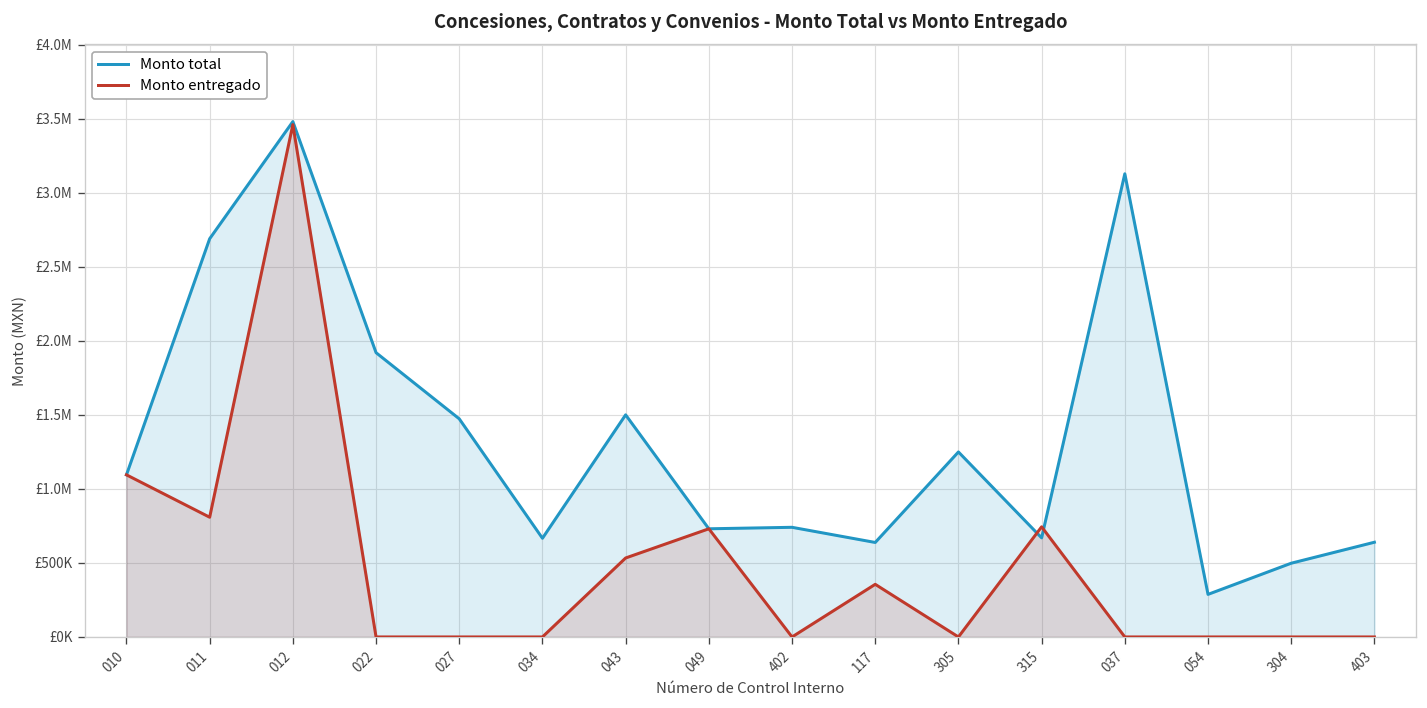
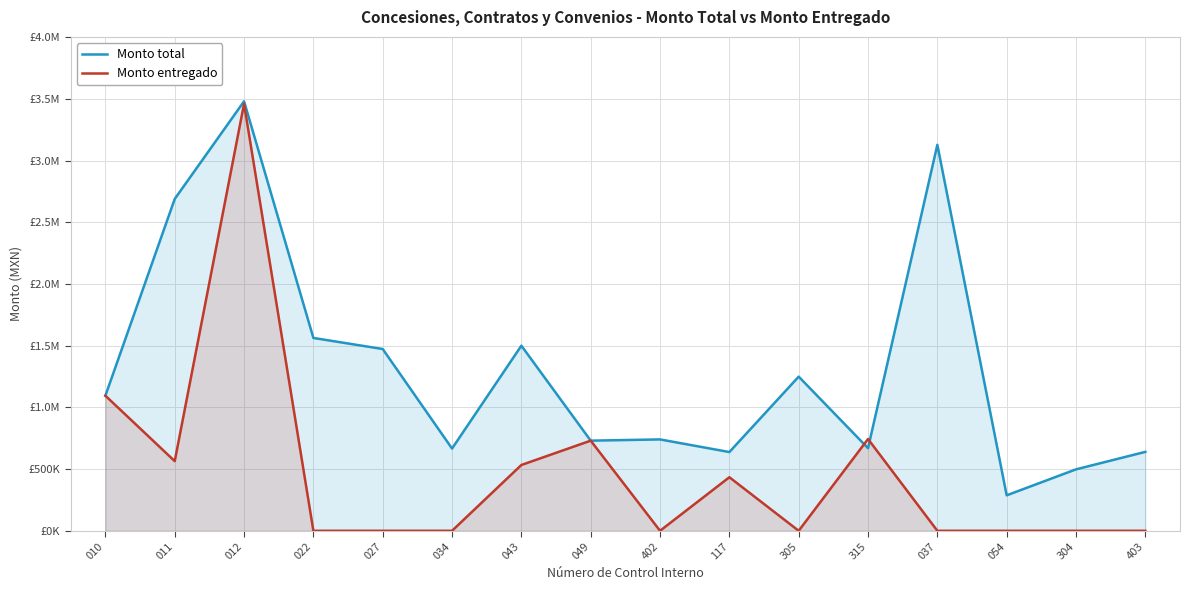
Monto entregado, 011: £810000 -> £560000
Monto total, 022: £1920000 -> £1560000
Monto entregado, 117: £360000 -> £430000
